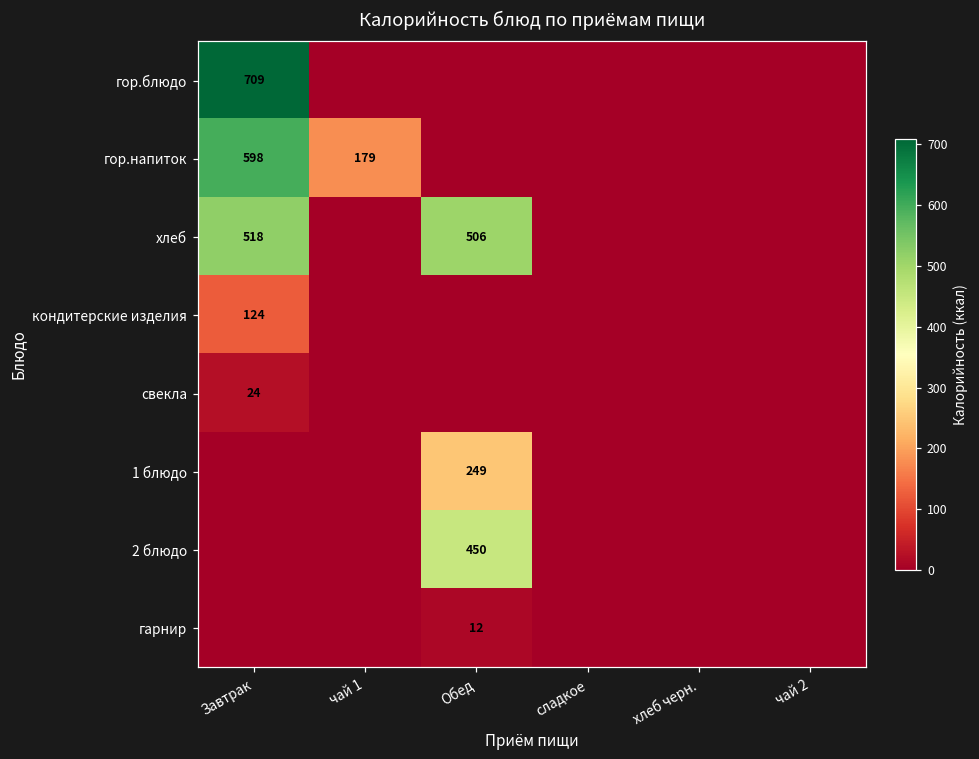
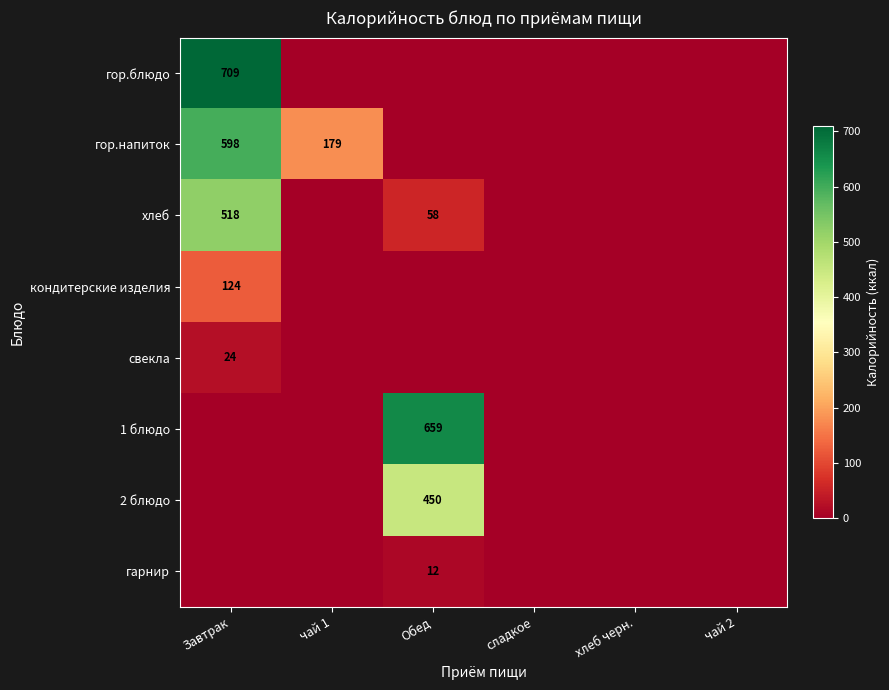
хлеб, Обед: 506 -> 58
1 блюдо, Обед: 249 -> 659
